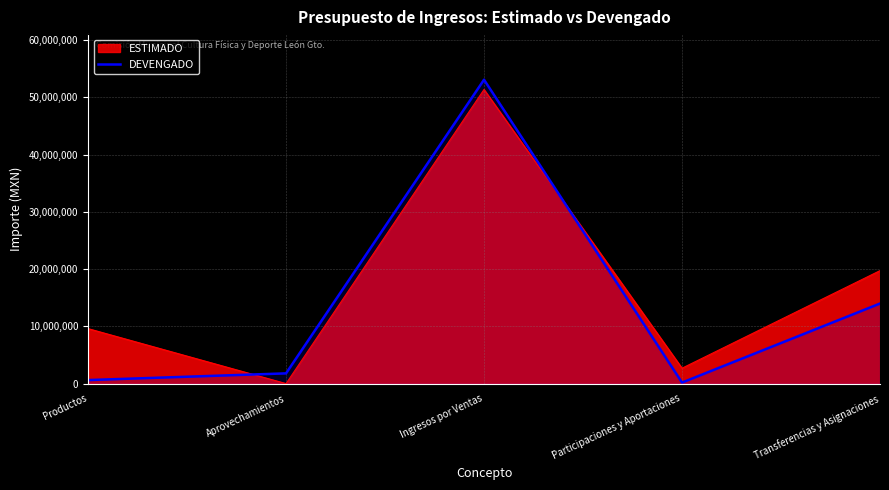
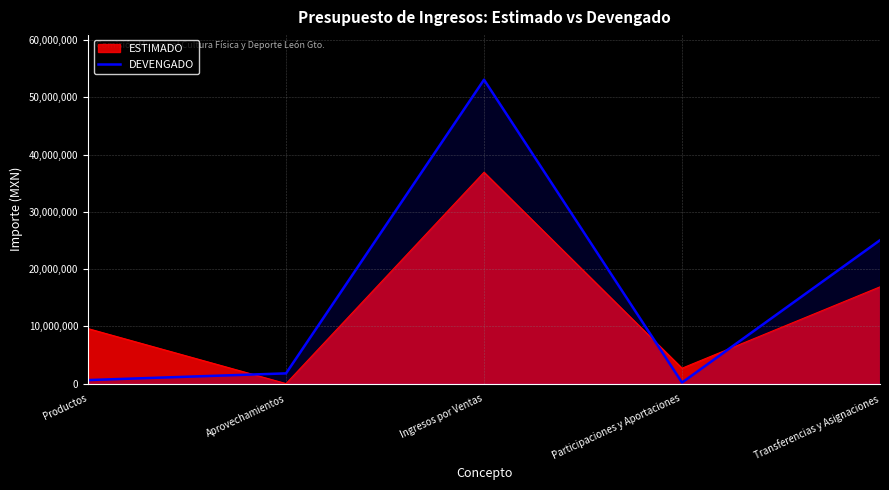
ESTIMADO, Ingresos por Ventas: 51,000,000 -> 37,000,000
ESTIMADO, Transferencias y Asignaciones: 20,000,000 -> 17,000,000
DEVENGADO, Transferencias y Asignaciones: 14,000,000 -> 25,000,000
